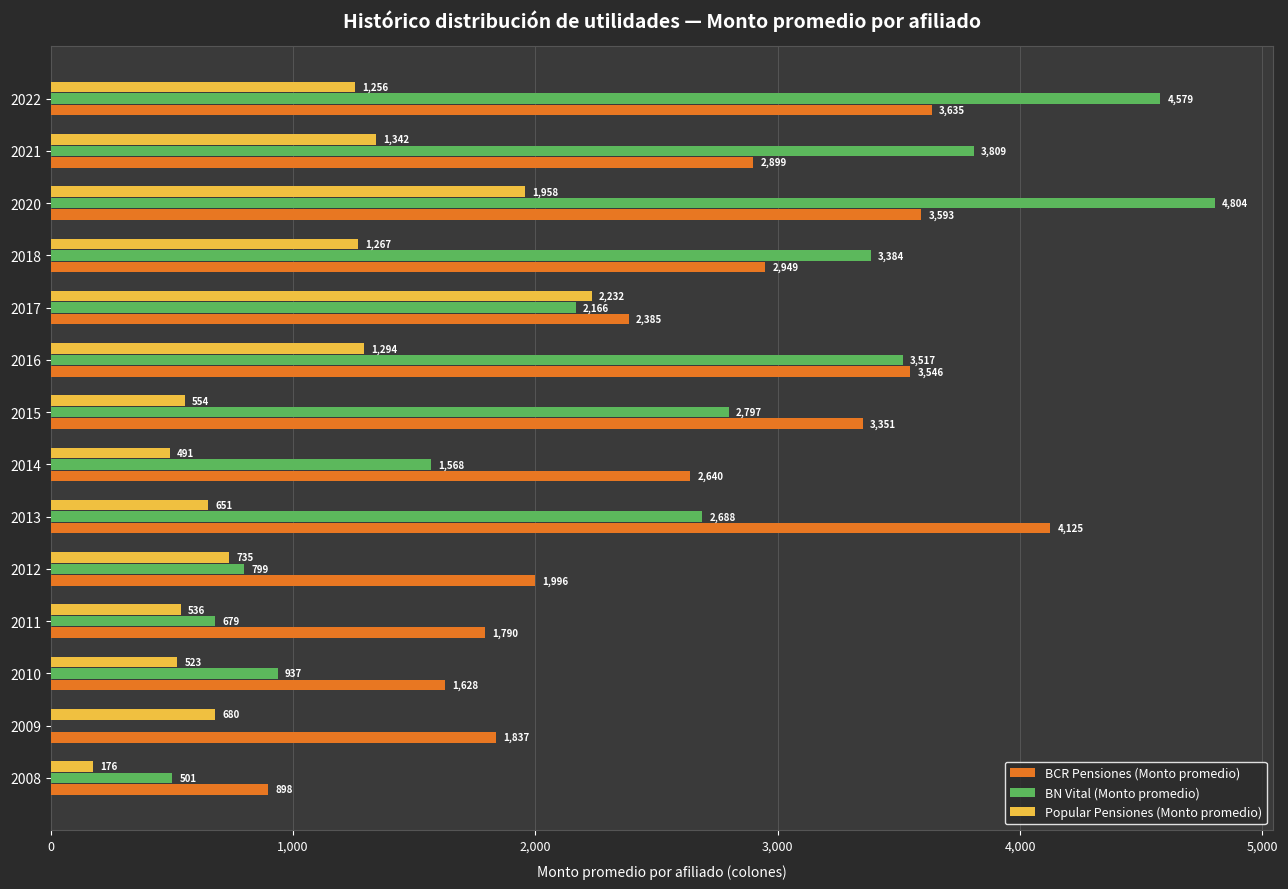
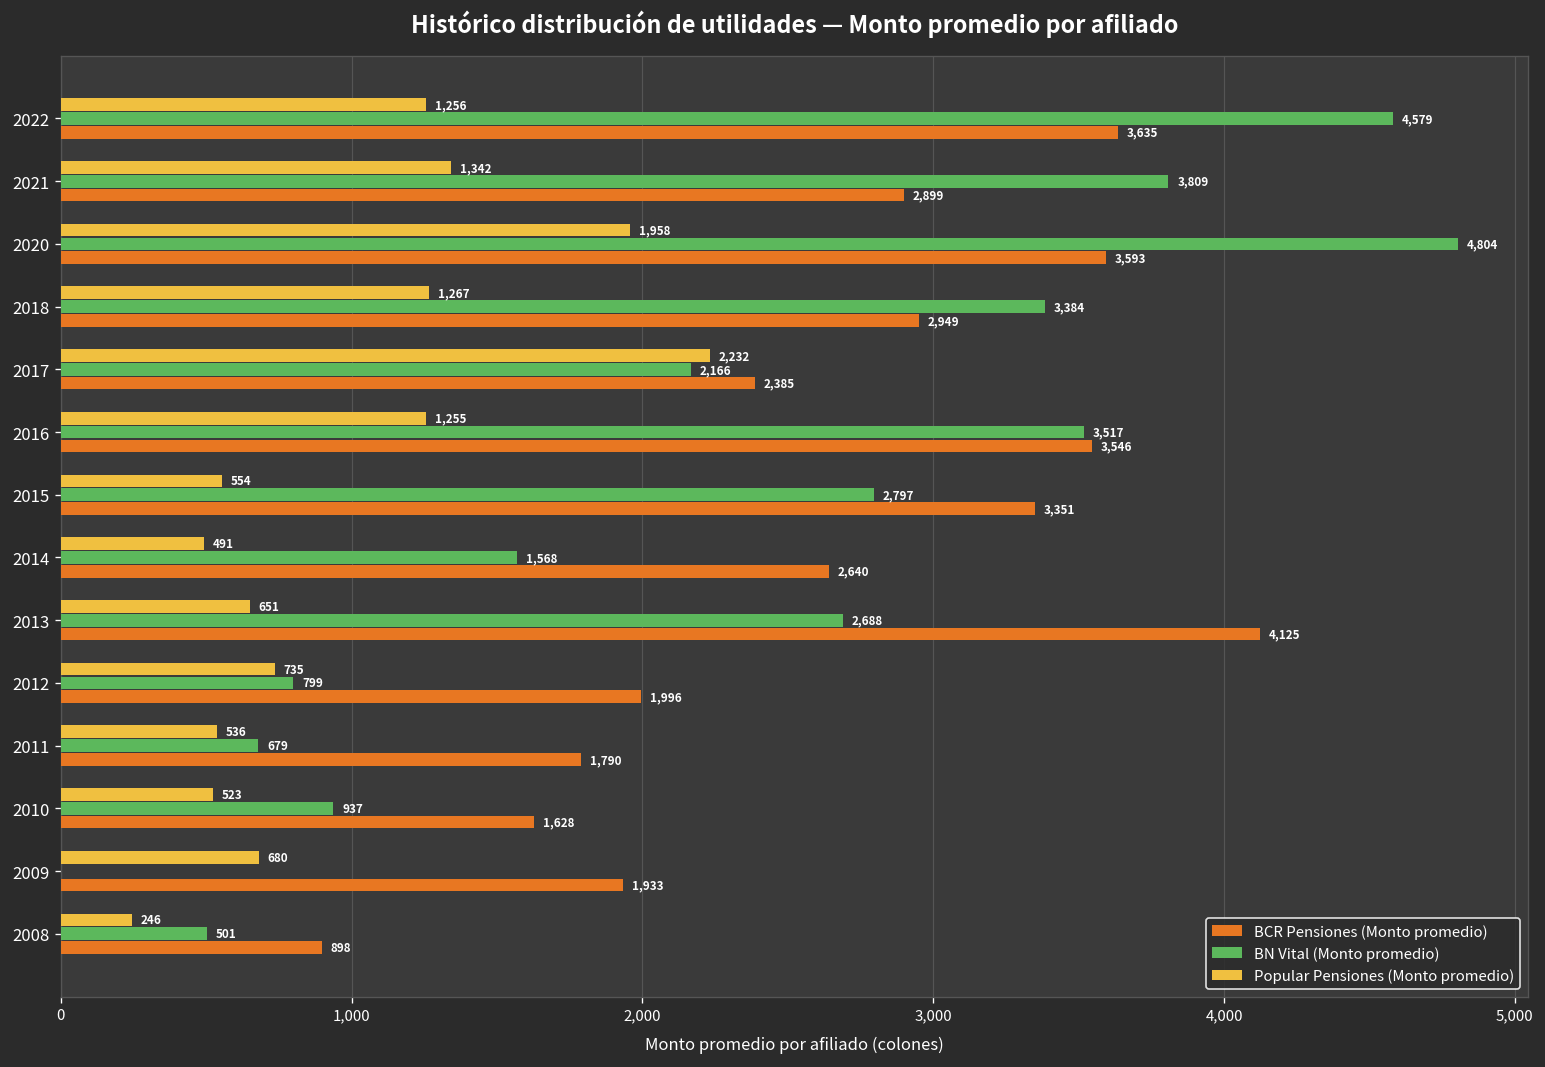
Popular Pensiones (Monto promedio), 2016: 1,294 -> 1,255
BCR Pensiones (Monto promedio), 2009: 1,837 -> 1,933
Popular Pensiones (Monto promedio), 2008: 176 -> 246
